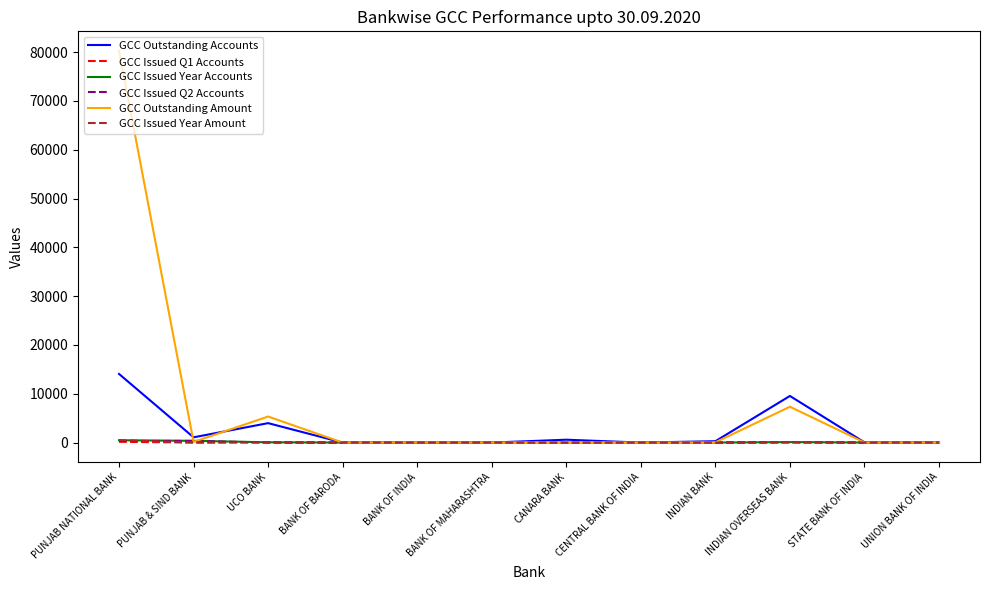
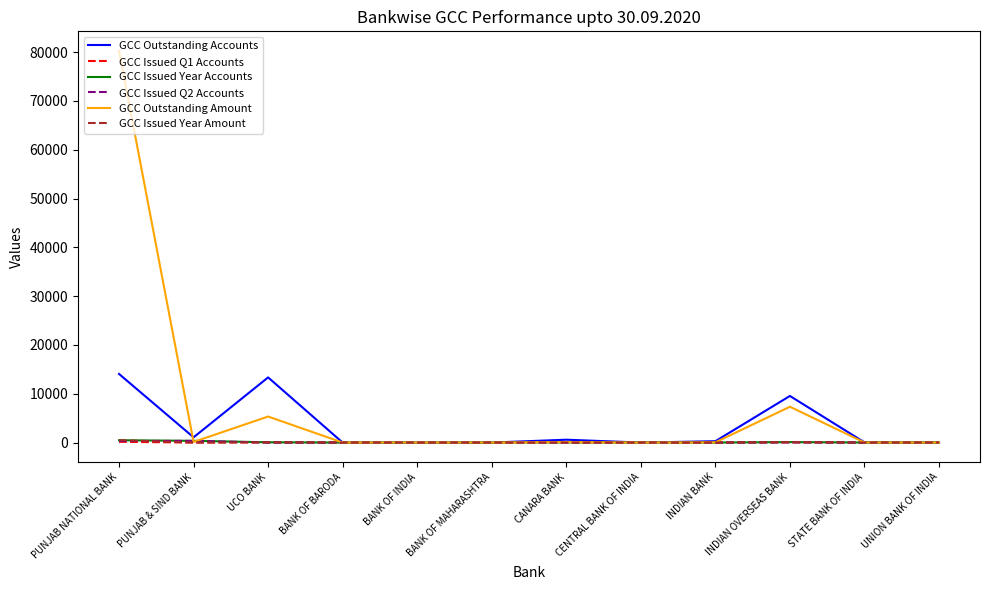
GCC Outstanding Accounts, UCO BANK: 4000 -> 13000
